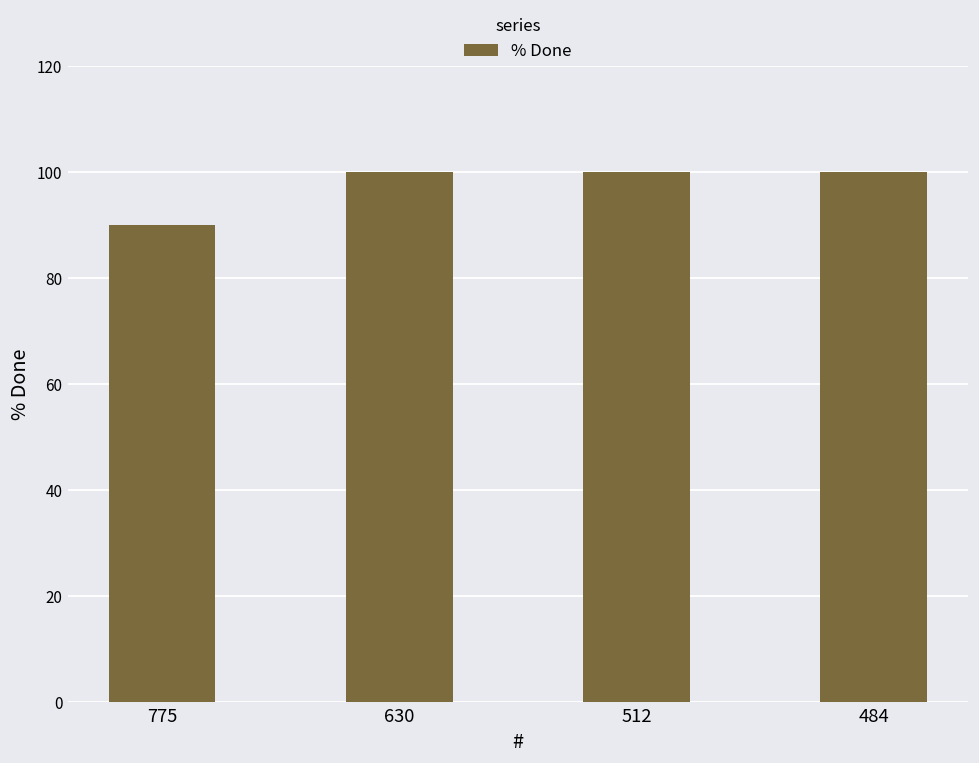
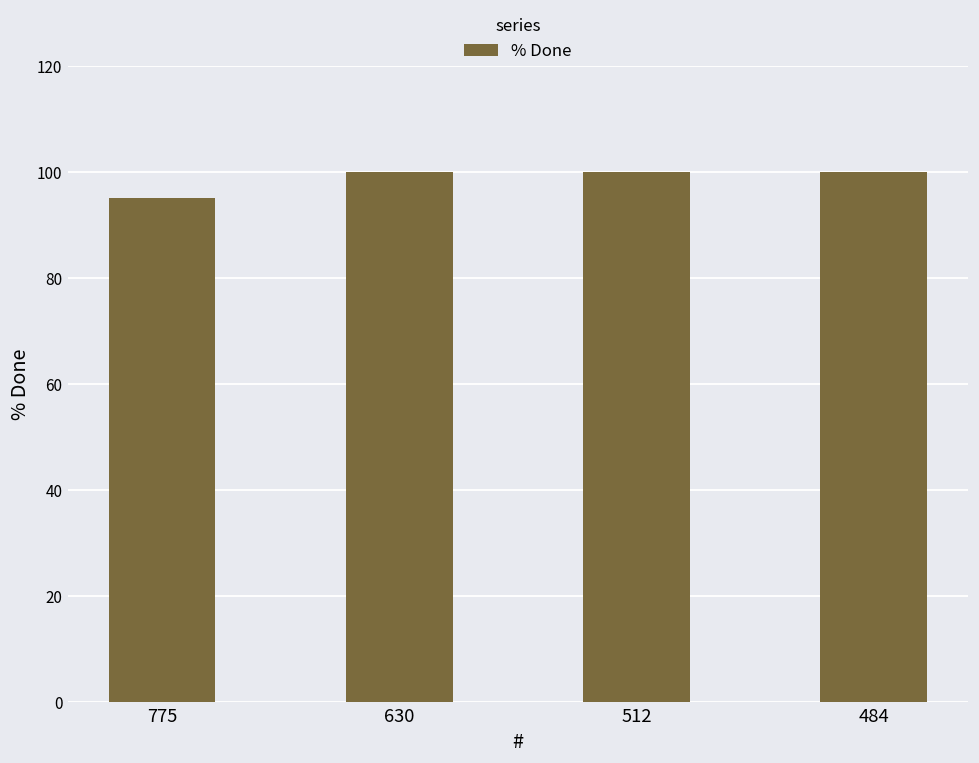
775: 90 -> 95
